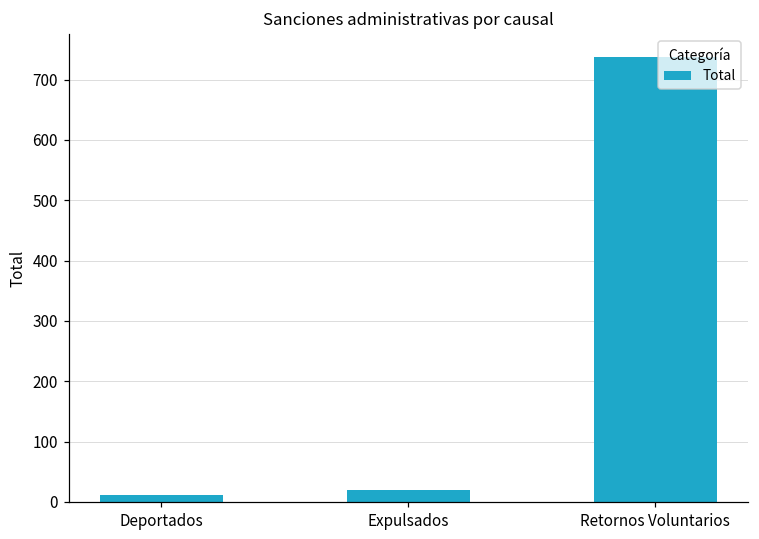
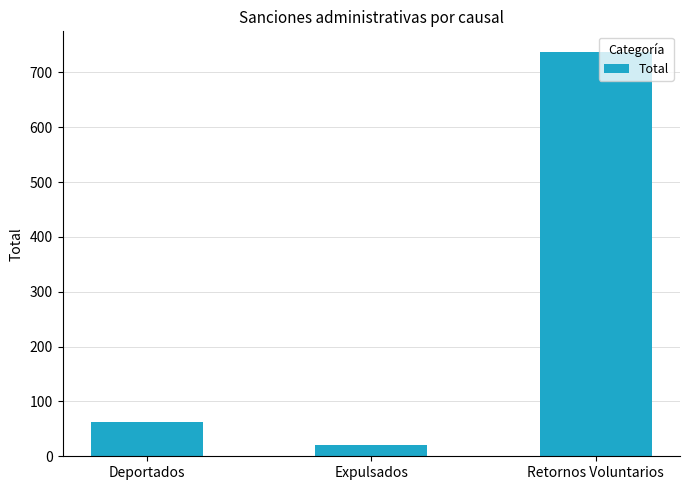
Deportados: 10 -> 60
